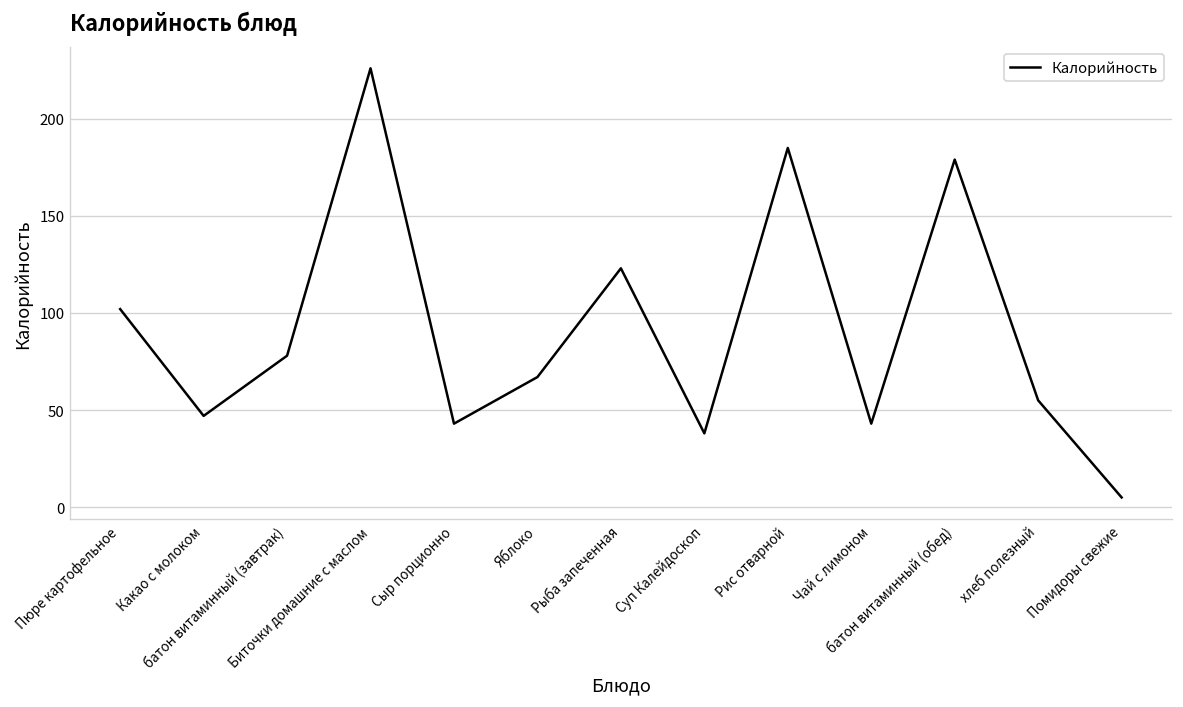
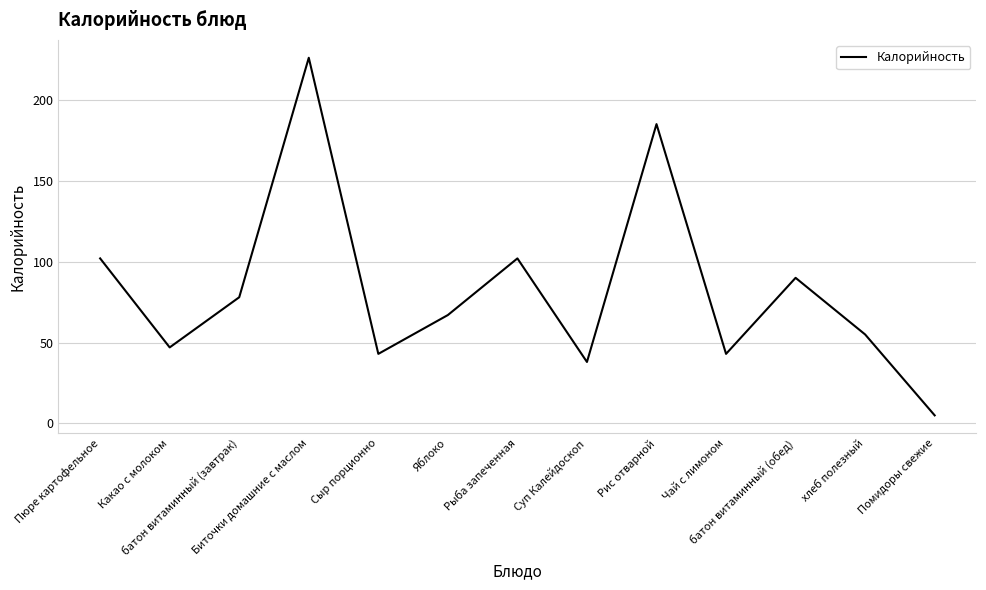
Рыба запеченная: 123 -> 102
батон витаминный (обед): 179 -> 90
